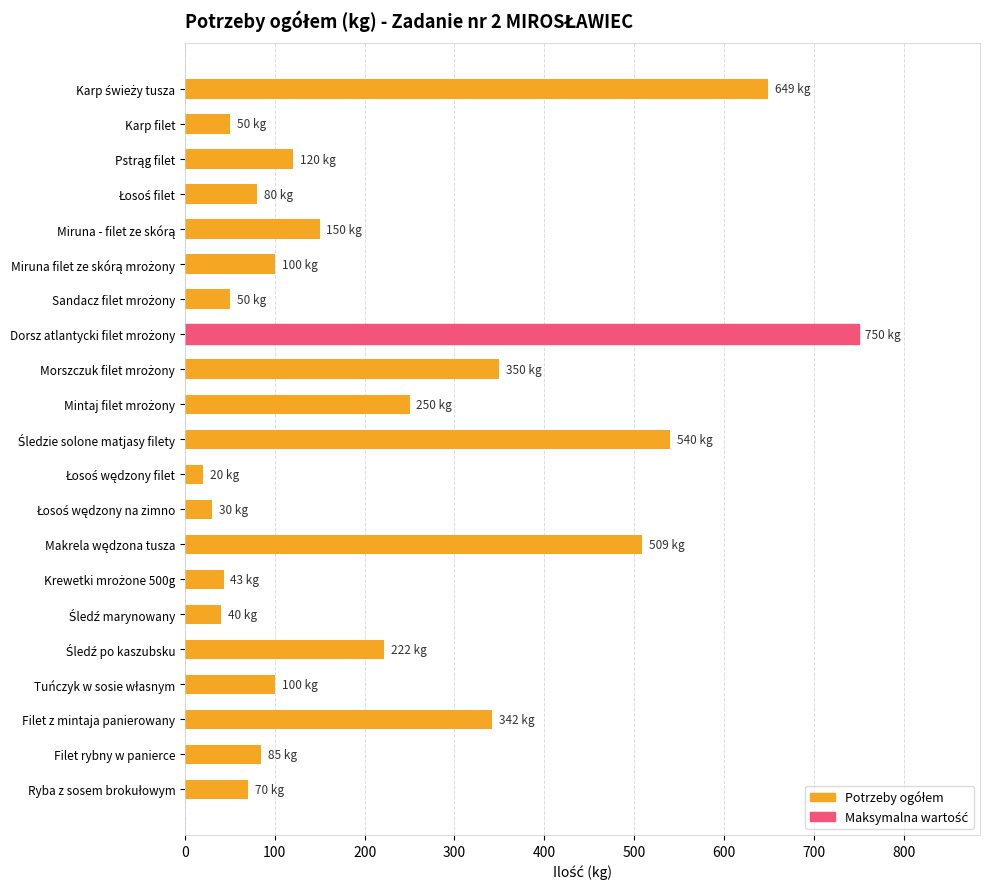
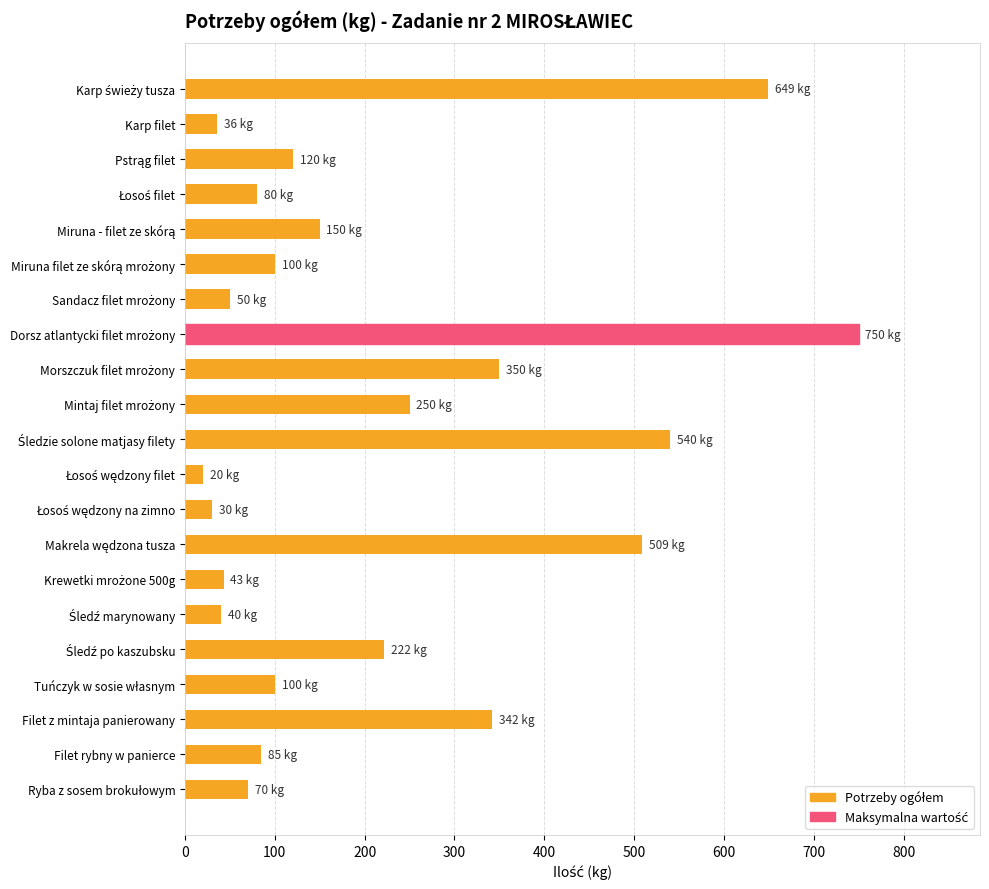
Karp filet: 50 -> 36
